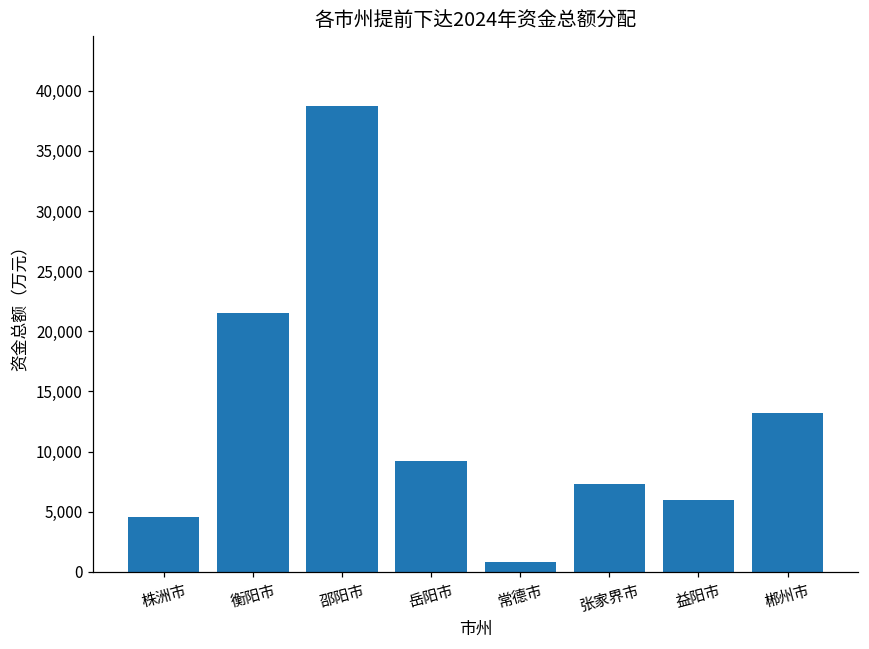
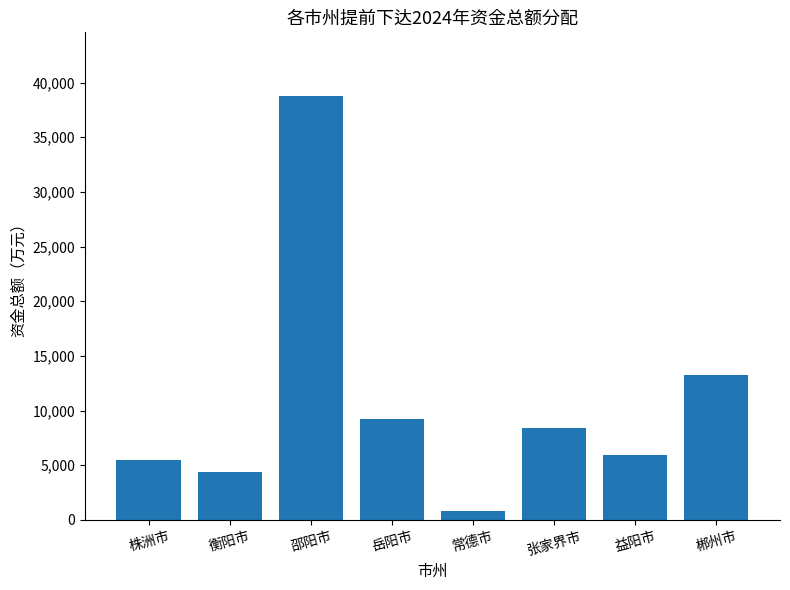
株洲市: 4,600 -> 5,500
衡阳市: 21,500 -> 4,400
张家界市: 7,300 -> 8,400
